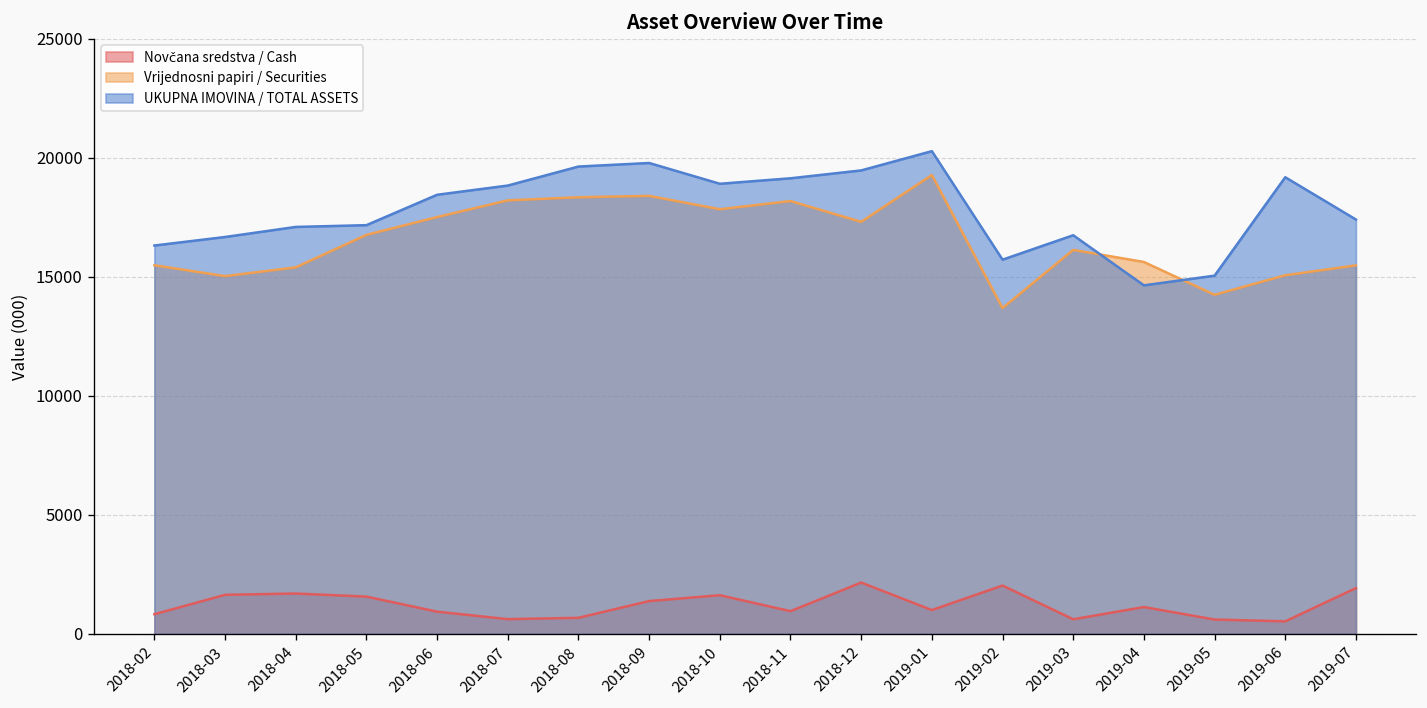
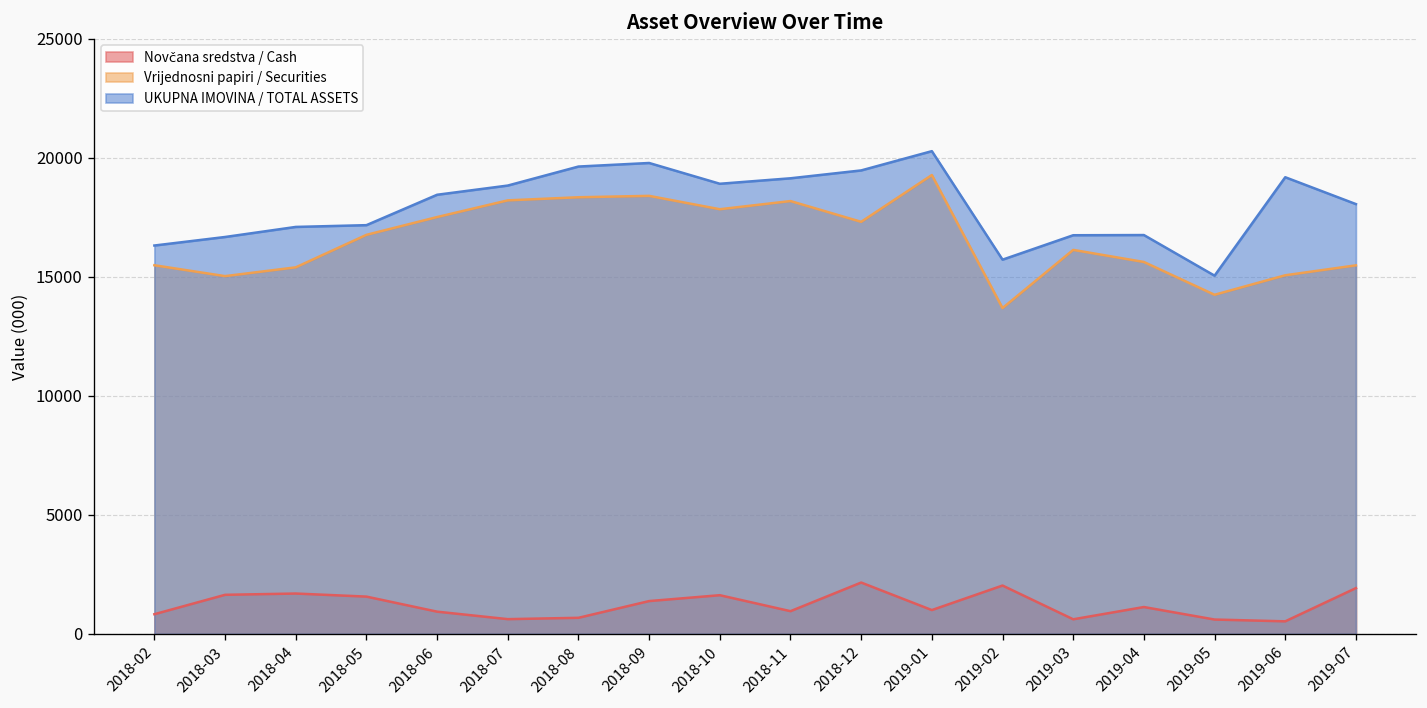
UKUPNA IMOVINA / TOTAL ASSETS, 2019-04: 14600 -> 16800
UKUPNA IMOVINA / TOTAL ASSETS, 2019-07: 17400 -> 18100
